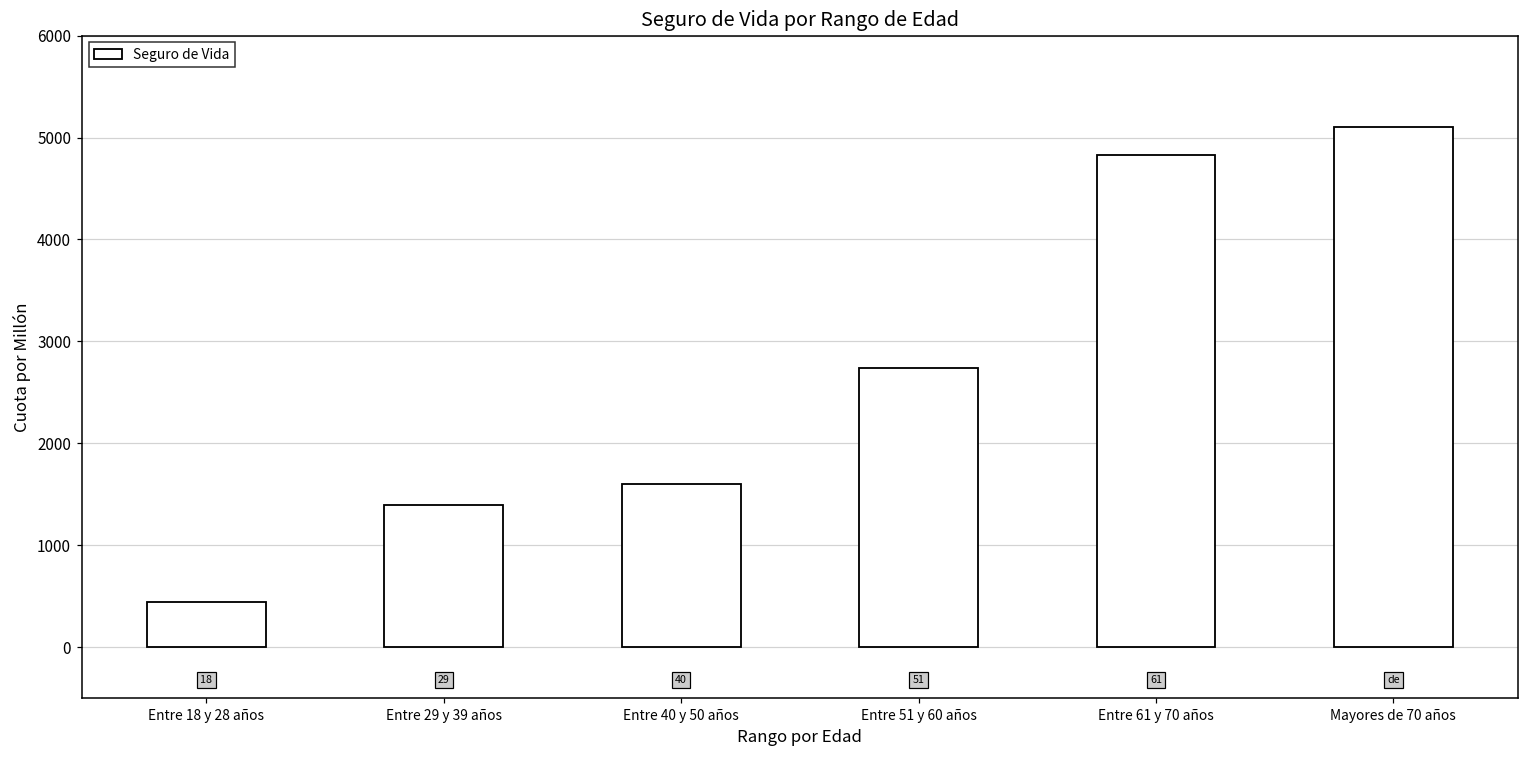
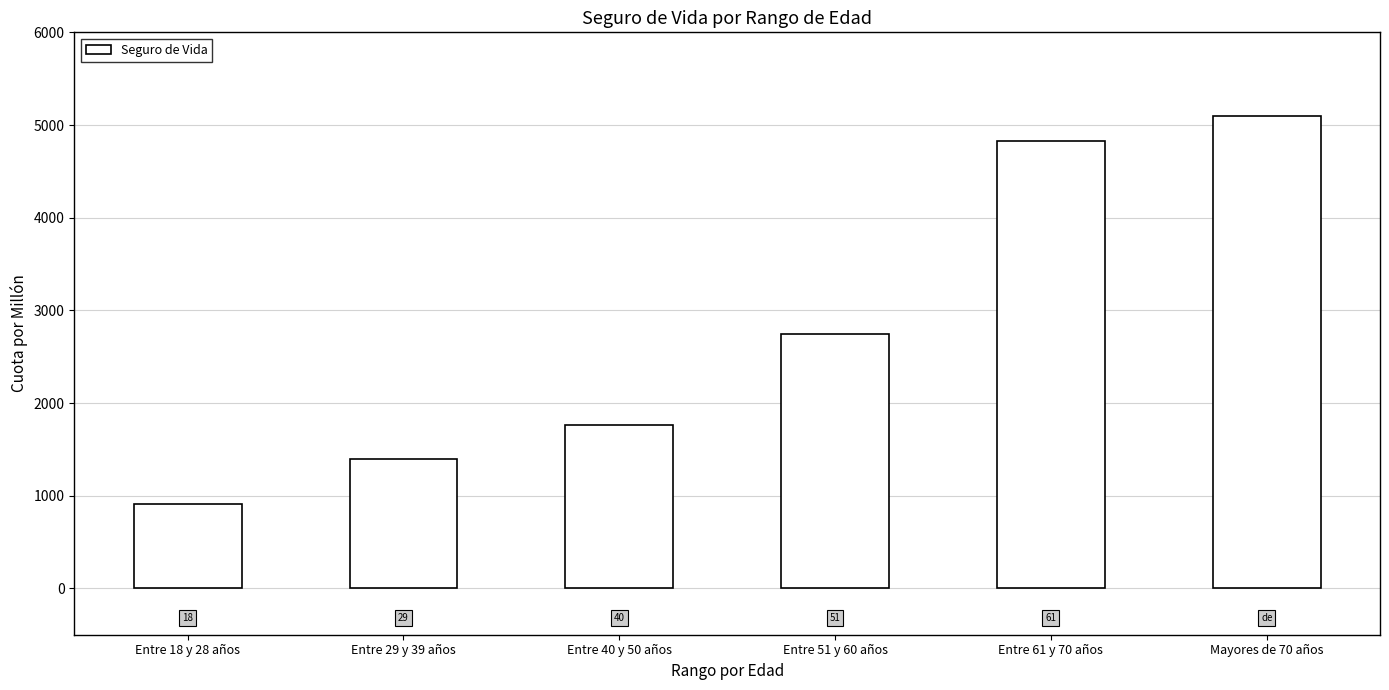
Entre 18 y 28 años: 400 -> 900
Entre 40 y 50 años: 1600 -> 1800
